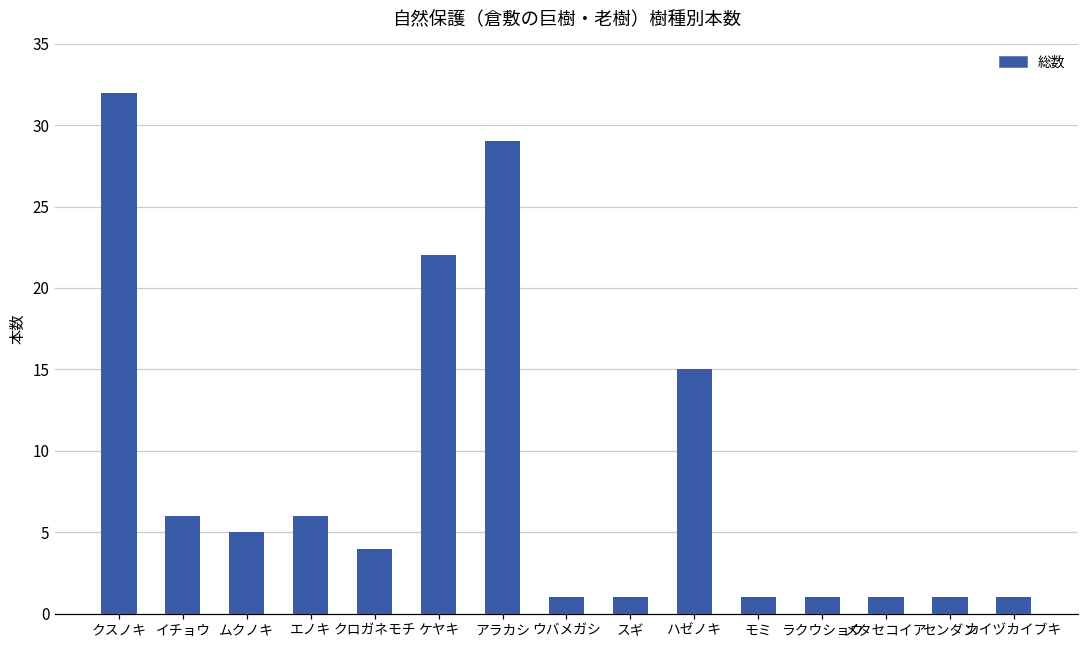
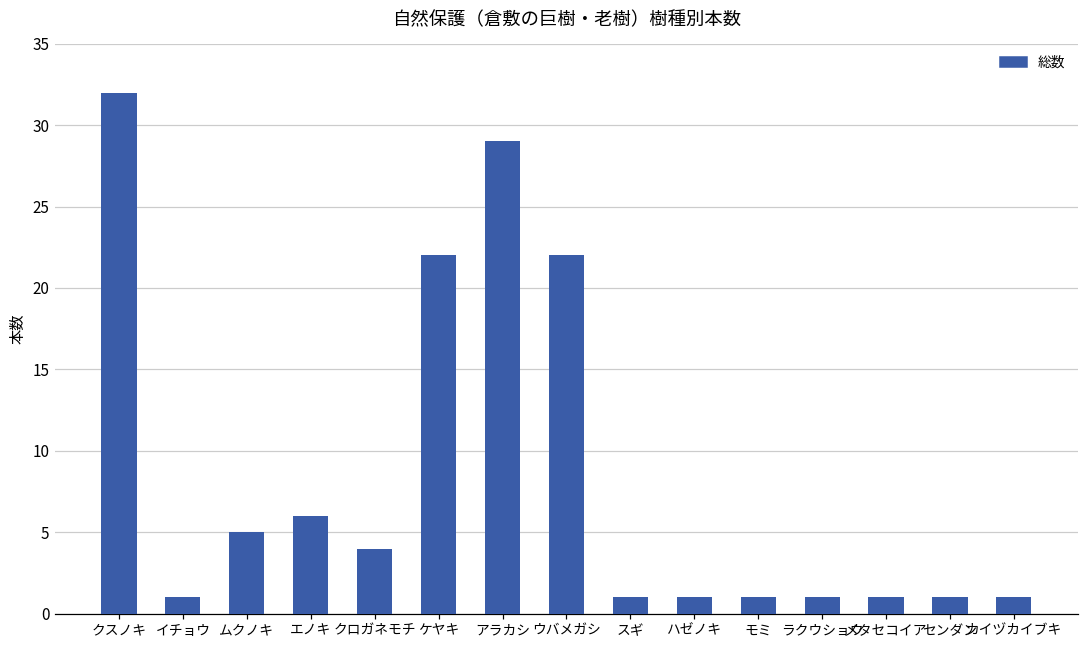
イチョウ: 6 -> 1
ウバメガシ: 1 -> 22
ハゼノキ: 15 -> 1
